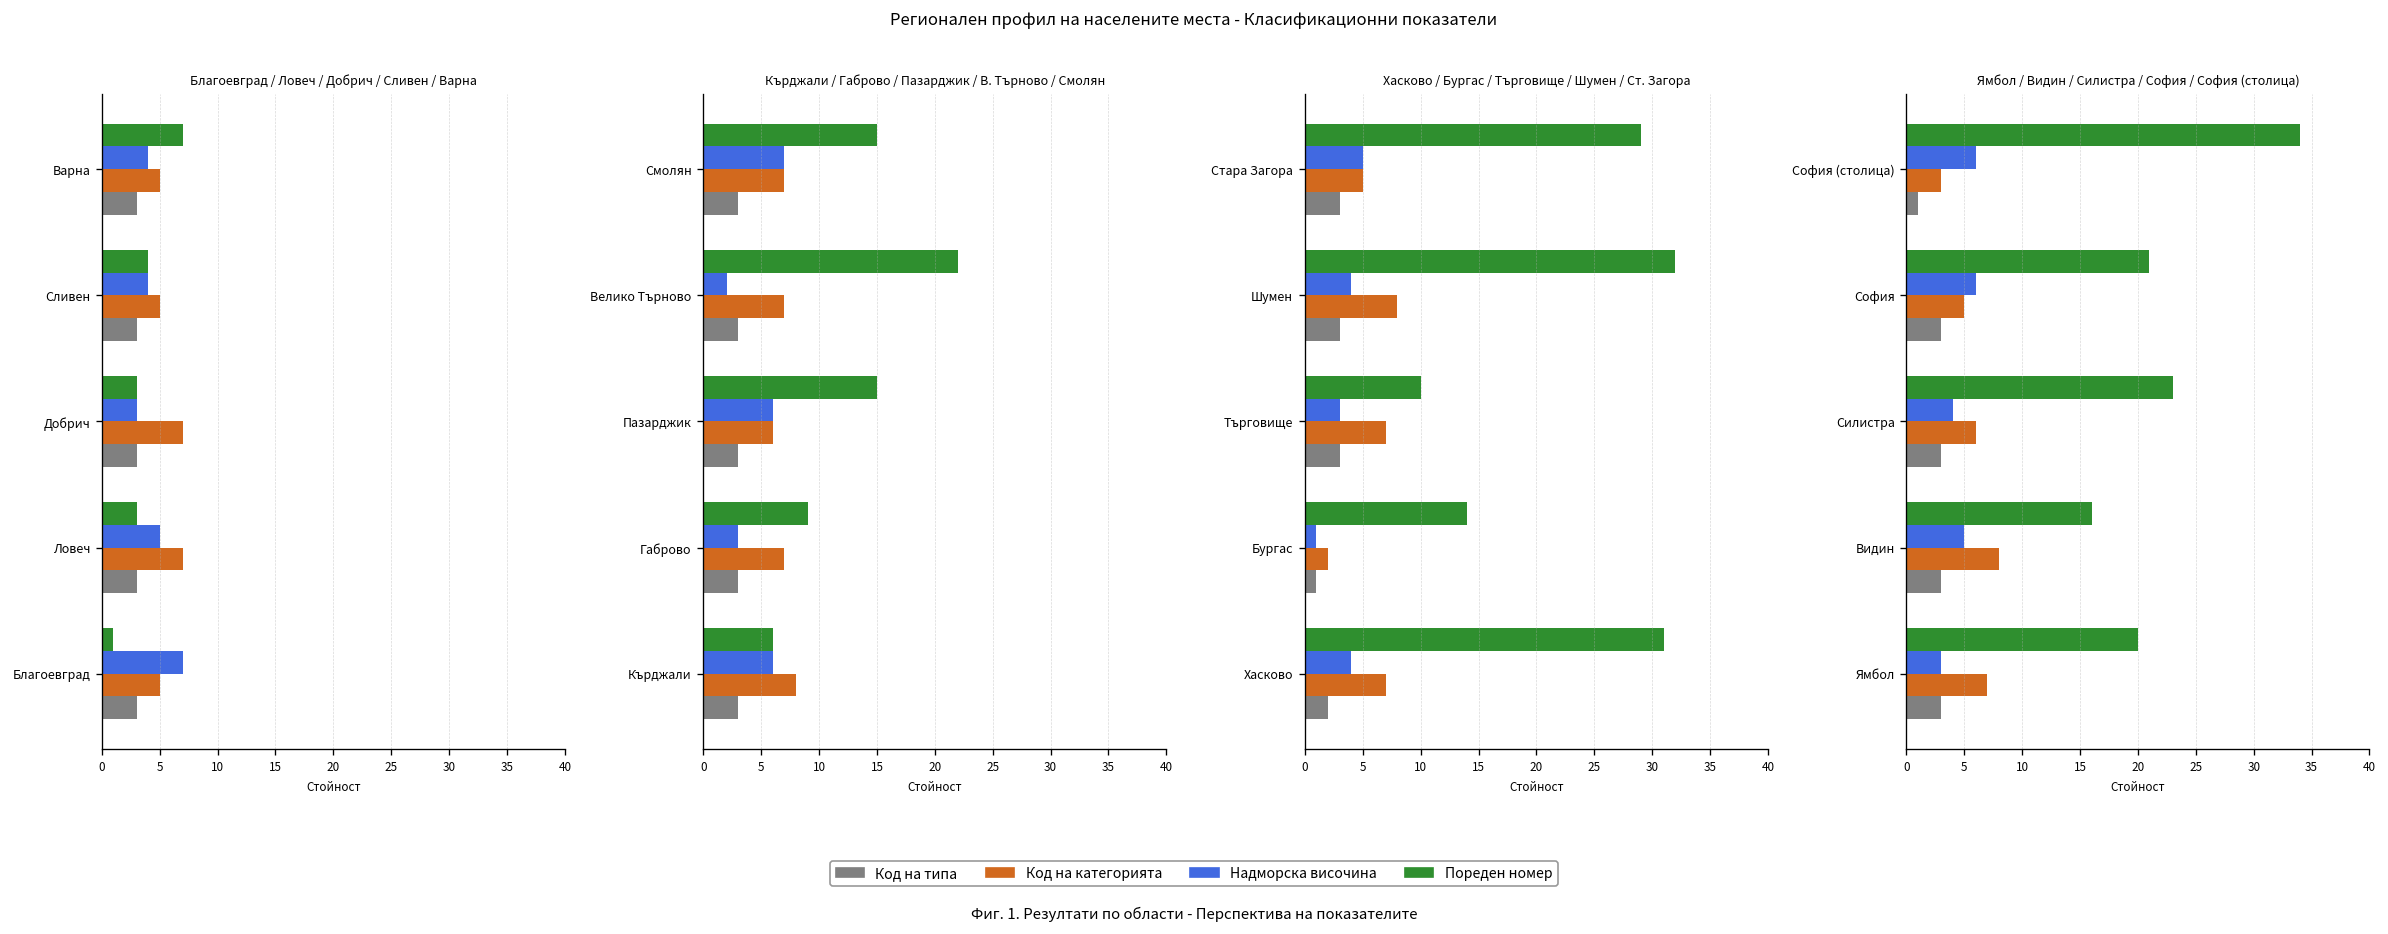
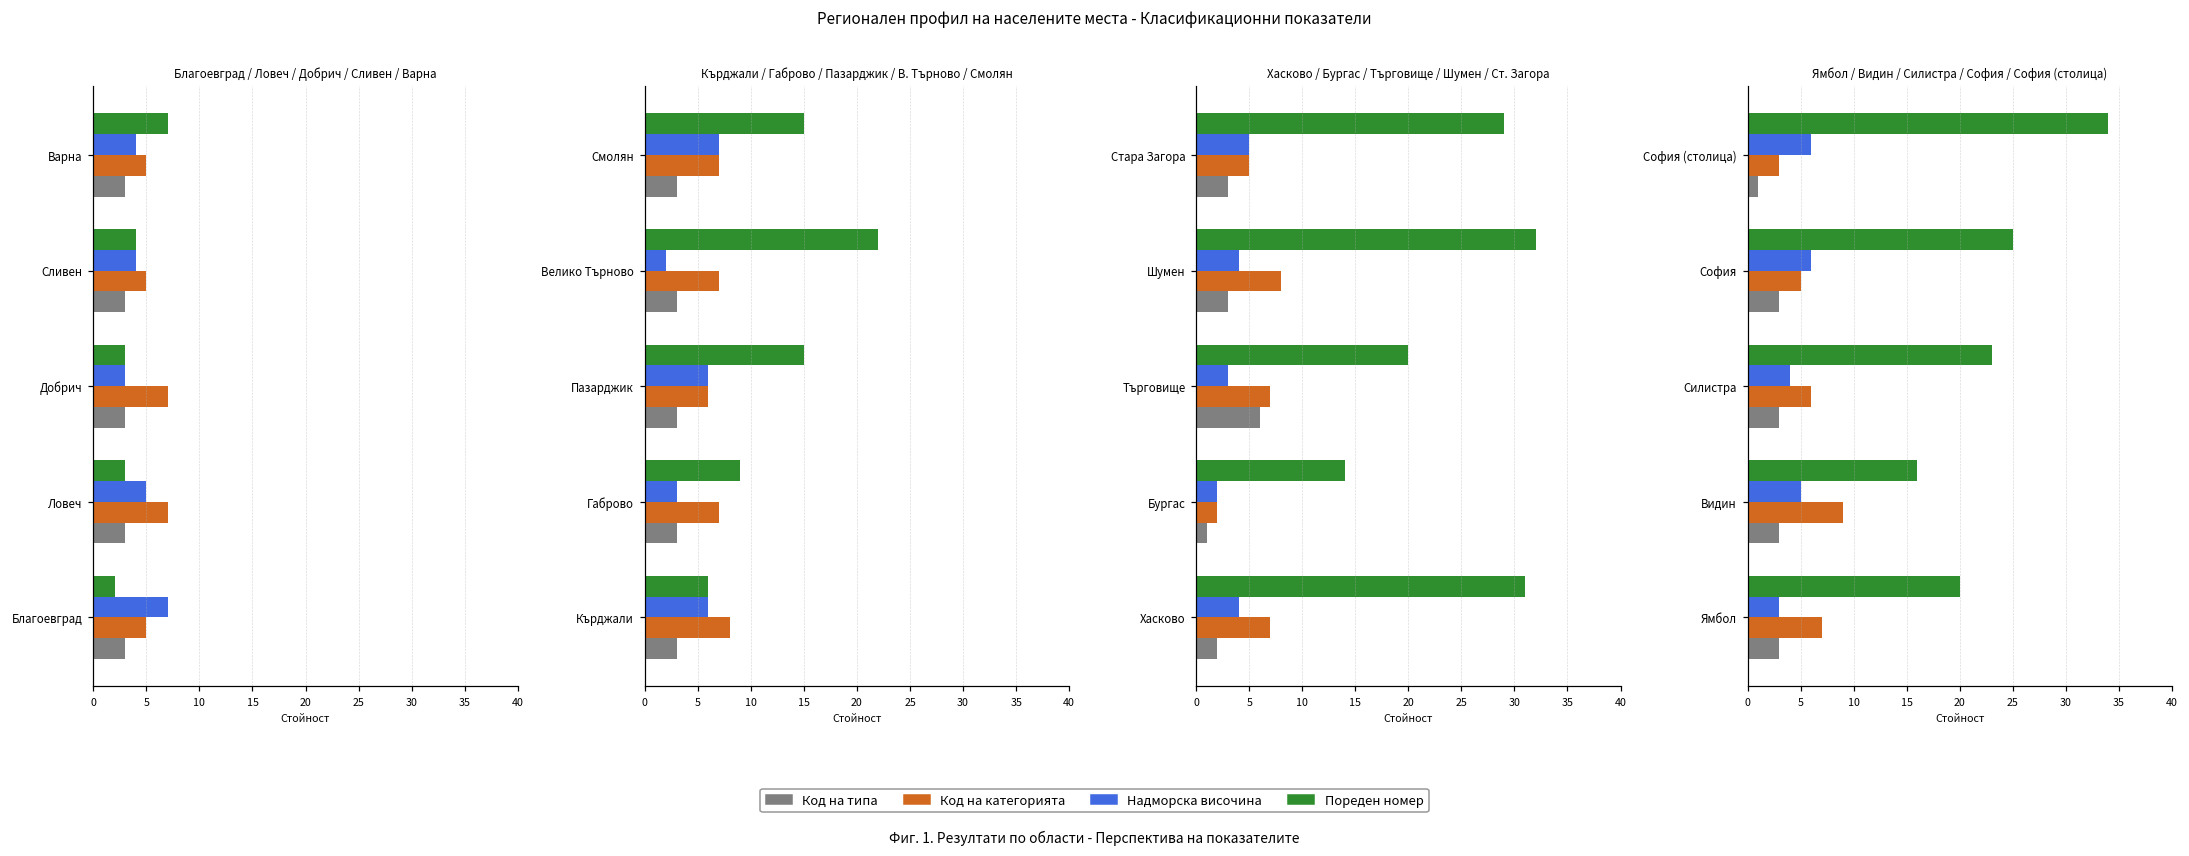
Благоевград / Ловеч / Добрич / Сливен / Варна, Пореден номер, Благоевград: 1 -> 2
Хасково / Бургас / Търговище / Шумен / Ст. Загора, Пореден номер, Търговище: 10 -> 20
Хасково / Бургас / Търговище / Шумен / Ст. Загора, Код на типа, Търговище: 3 -> 6
Хасково / Бургас / Търговище / Шумен / Ст. Загора, Надморска височина, Бургас: 1 -> 2
Ямбол / Видин / Силистра / София / София (столица), Пореден номер, София: 21 -> 25
Ямбол / Видин / Силистра / София / София (столица), Код на категорията, Видин: 8 -> 9
